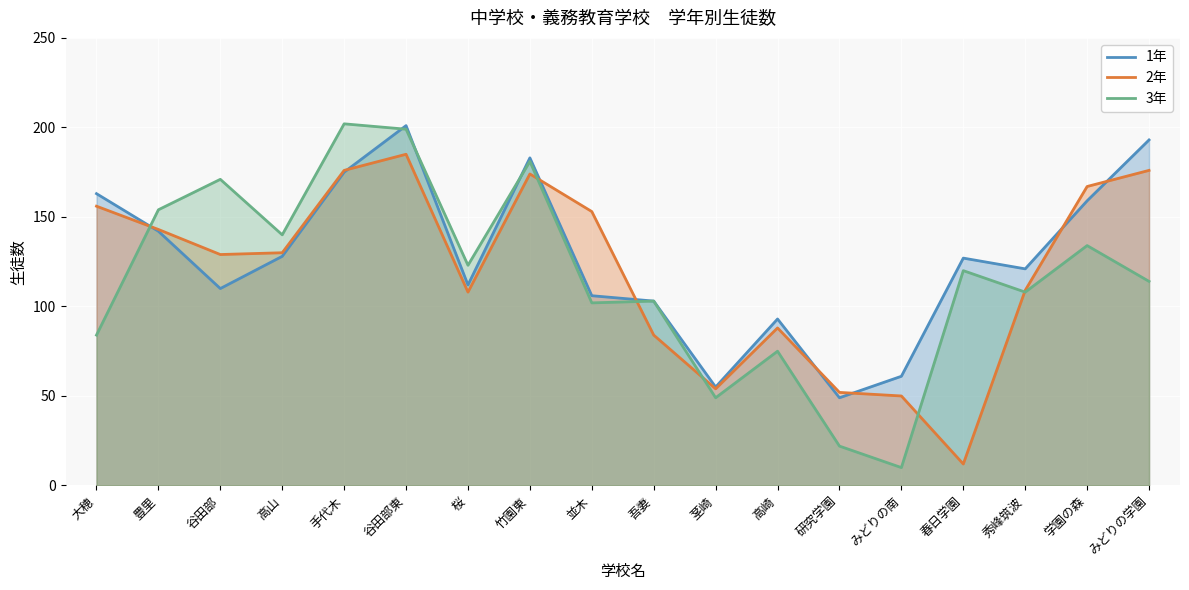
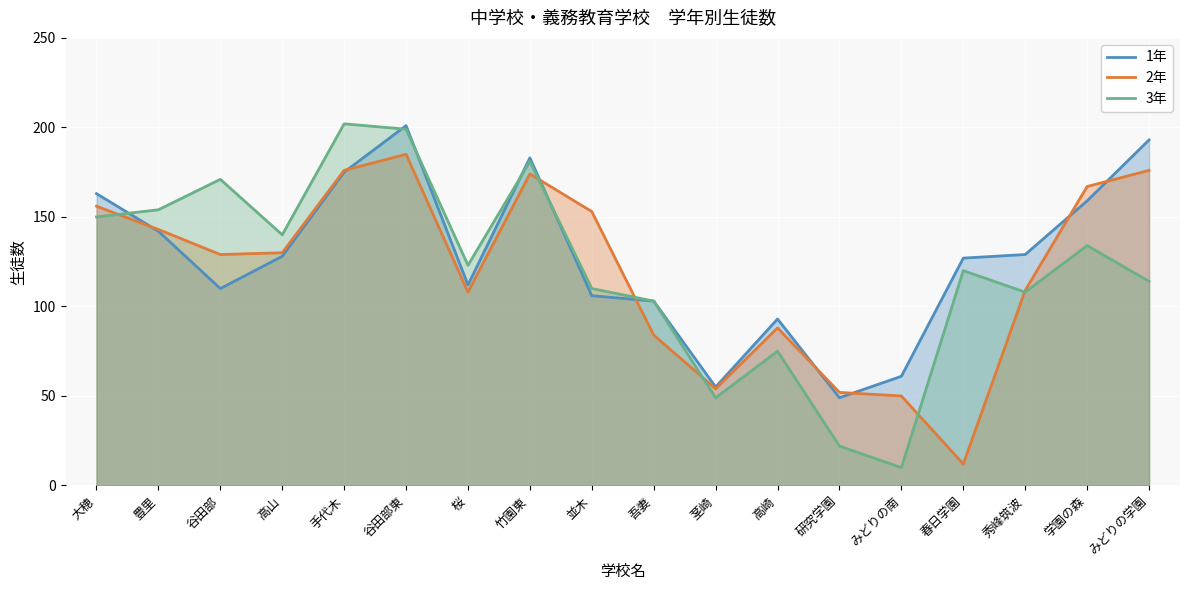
3年, 大穂: 84 -> 150
3年, 並木: 102 -> 110
1年, 秀峰筑波: 121 -> 129
